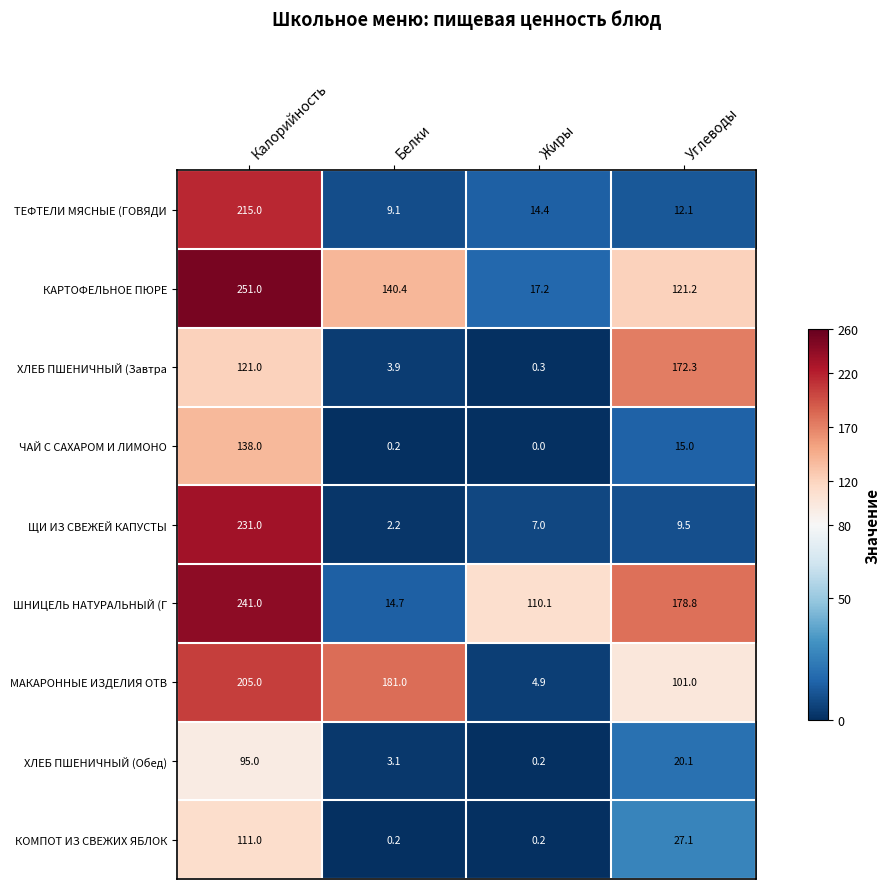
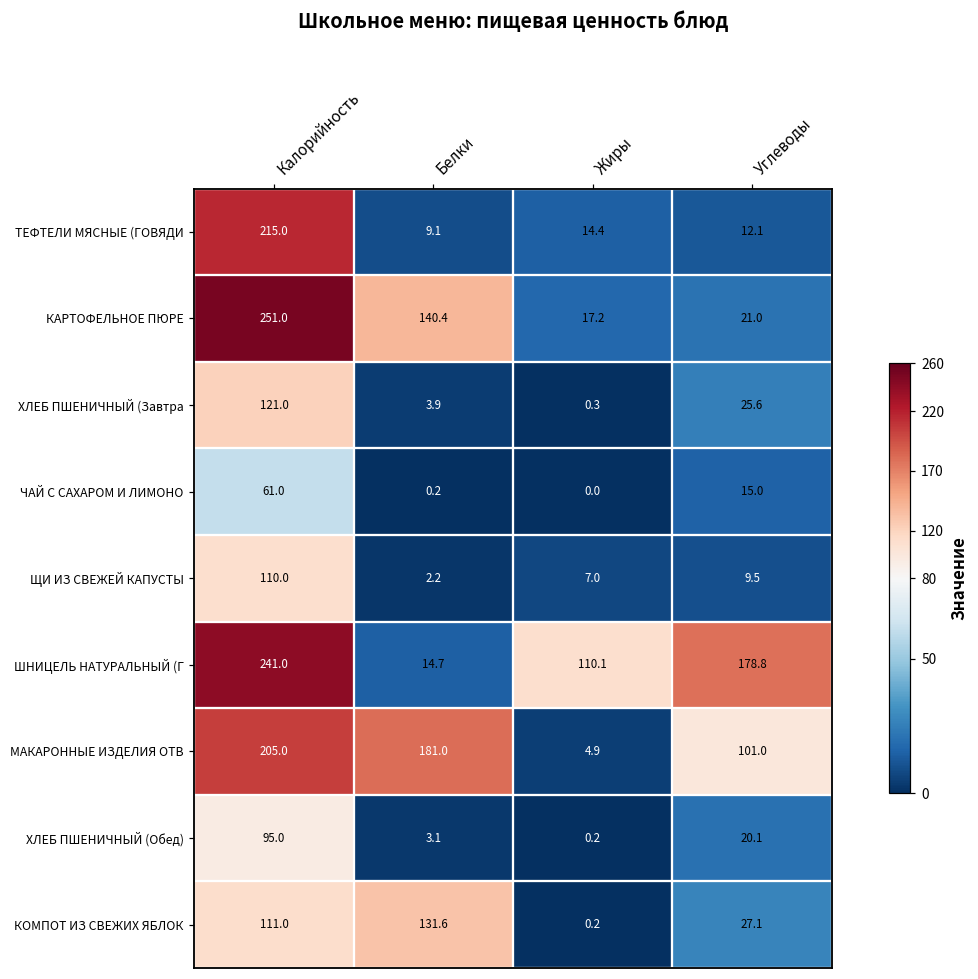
КАРТОФЕЛЬНОЕ ПЮРЕ, Углеводы: 121.2 -> 21.0
ХЛЕБ ПШЕНИЧНЫЙ (Завтра, Углеводы: 172.3 -> 25.6
ЧАЙ С САХАРОМ И ЛИМОНО, Калорийность: 138.0 -> 61.0
ЩИ ИЗ СВЕЖЕЙ КАПУСТЫ, Калорийность: 231.0 -> 110.0
КОМПОТ ИЗ СВЕЖИХ ЯБЛОК, Белки: 0.2 -> 131.6
